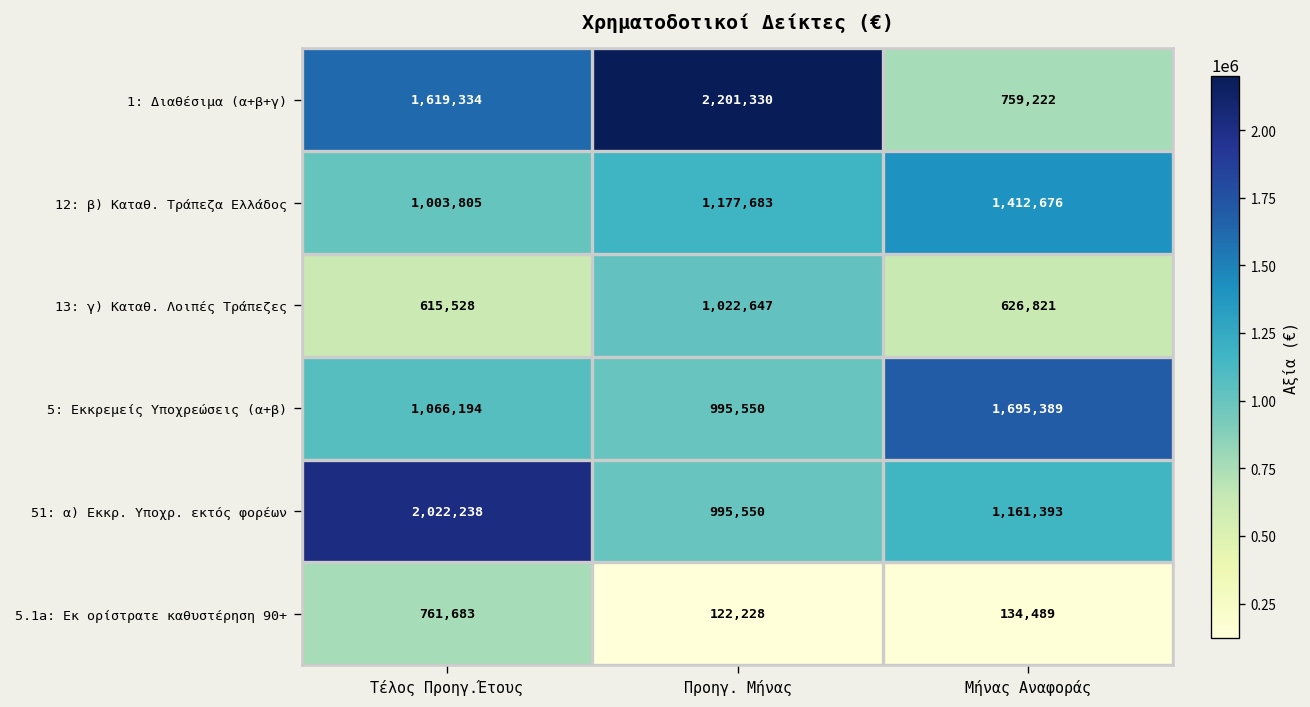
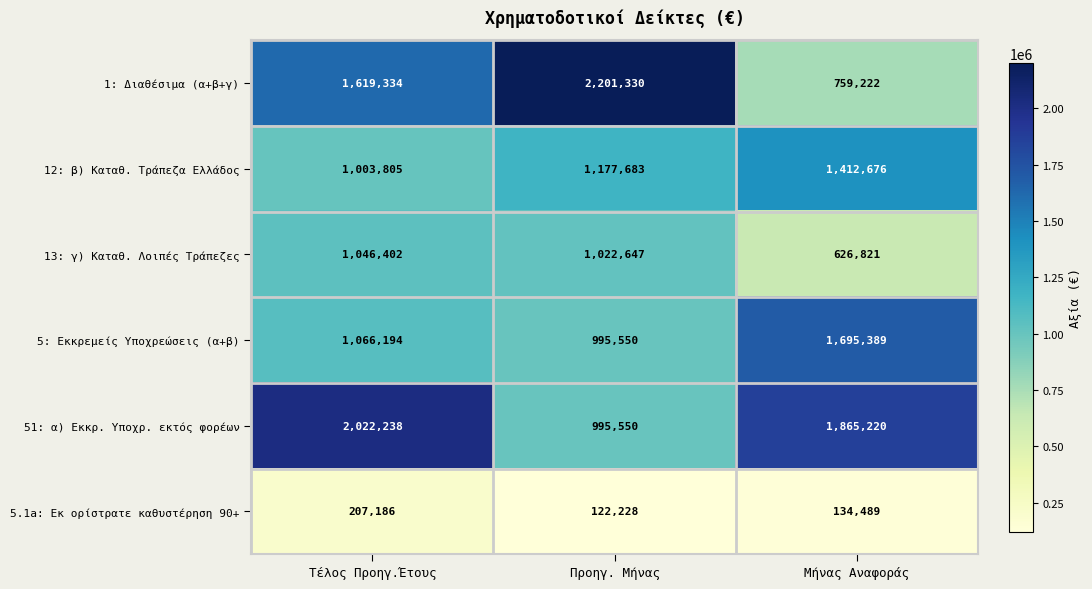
13: γ) Καταθ. Λοιπές Τράπεζες, Τέλος Προηγ.Έτους: 615,528 -> 1,046,402
51: α) Εκκρ. Υποχρ. εκτός φορέων, Μήνας Αναφοράς: 1,161,393 -> 1,865,220
5.1a: Εκ ορίστρατε καθυστέρηση 90+, Τέλος Προηγ.Έτους: 761,683 -> 207,186
